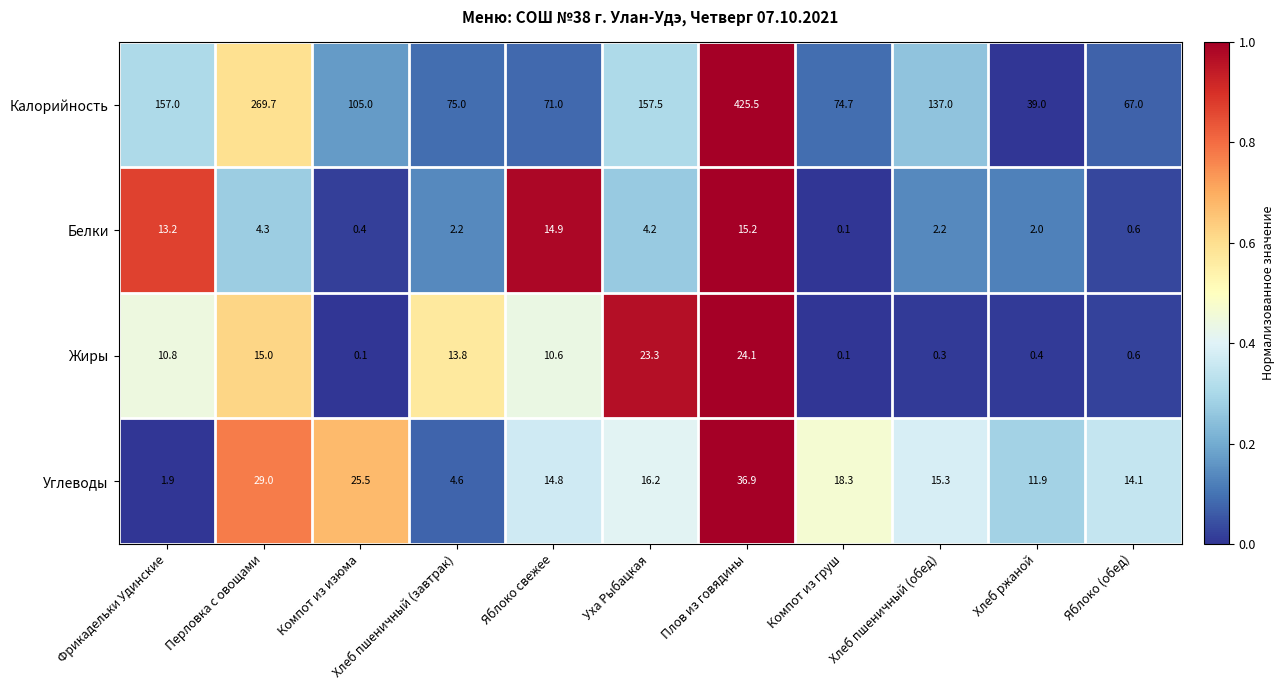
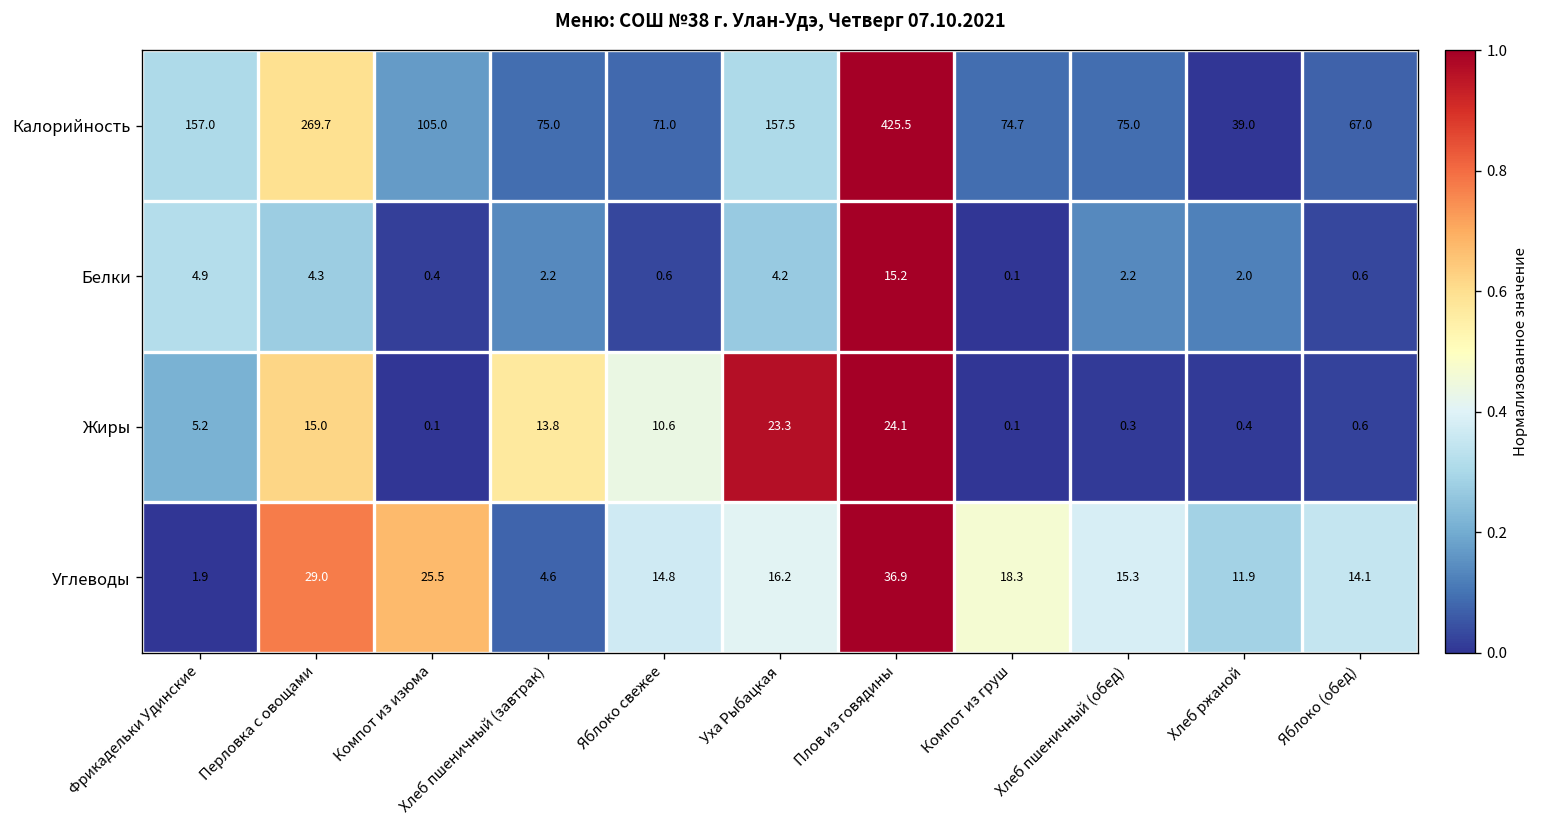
Калорийность, Хлеб пшеничный (обед): 137.0 -> 75.0
Белки, Фрикадельки Удинские: 13.2 -> 4.9
Белки, Яблоко свежее: 14.9 -> 0.6
Жиры, Фрикадельки Удинские: 10.8 -> 5.2
